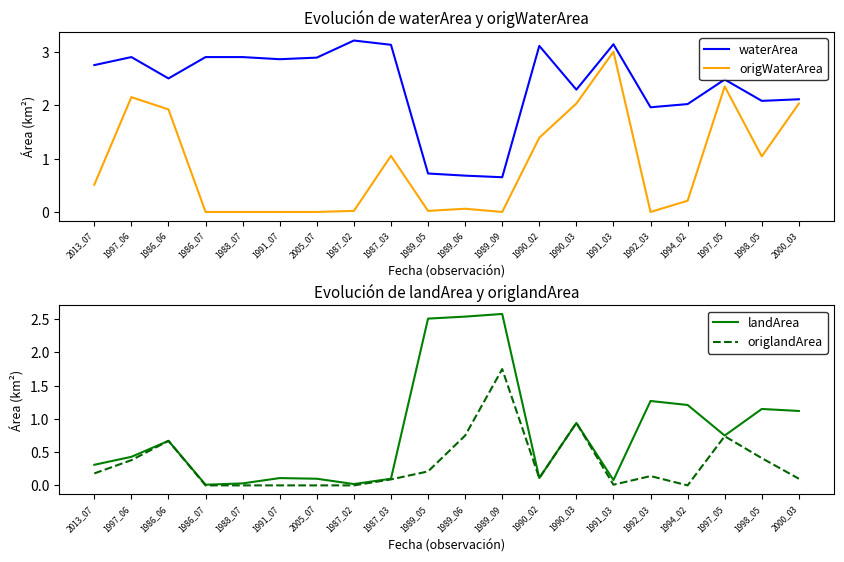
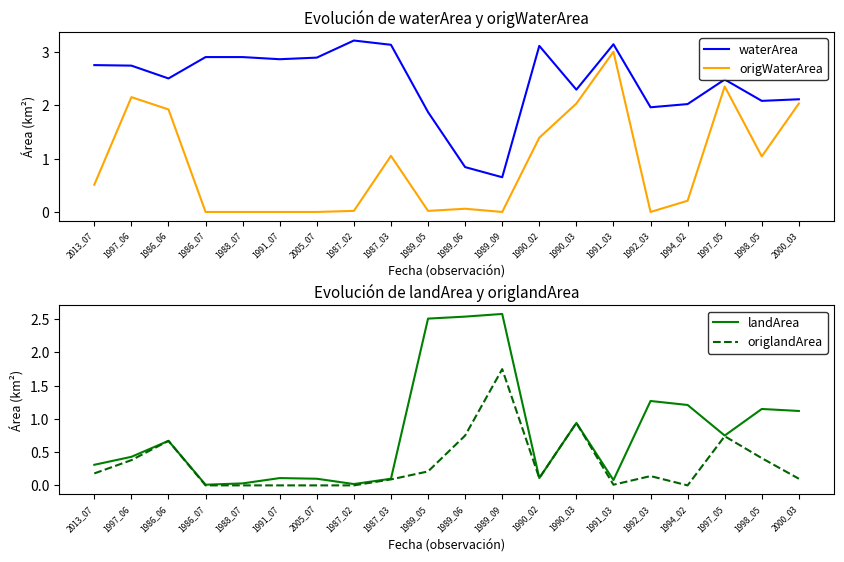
Evolución de waterArea y origWaterArea, waterArea, 1997_06: 2.9 -> 2.7
Evolución de waterArea y origWaterArea, waterArea, 1989_05: 0.7 -> 1.9
Evolución de waterArea y origWaterArea, waterArea, 1989_06: 0.7 -> 0.8
